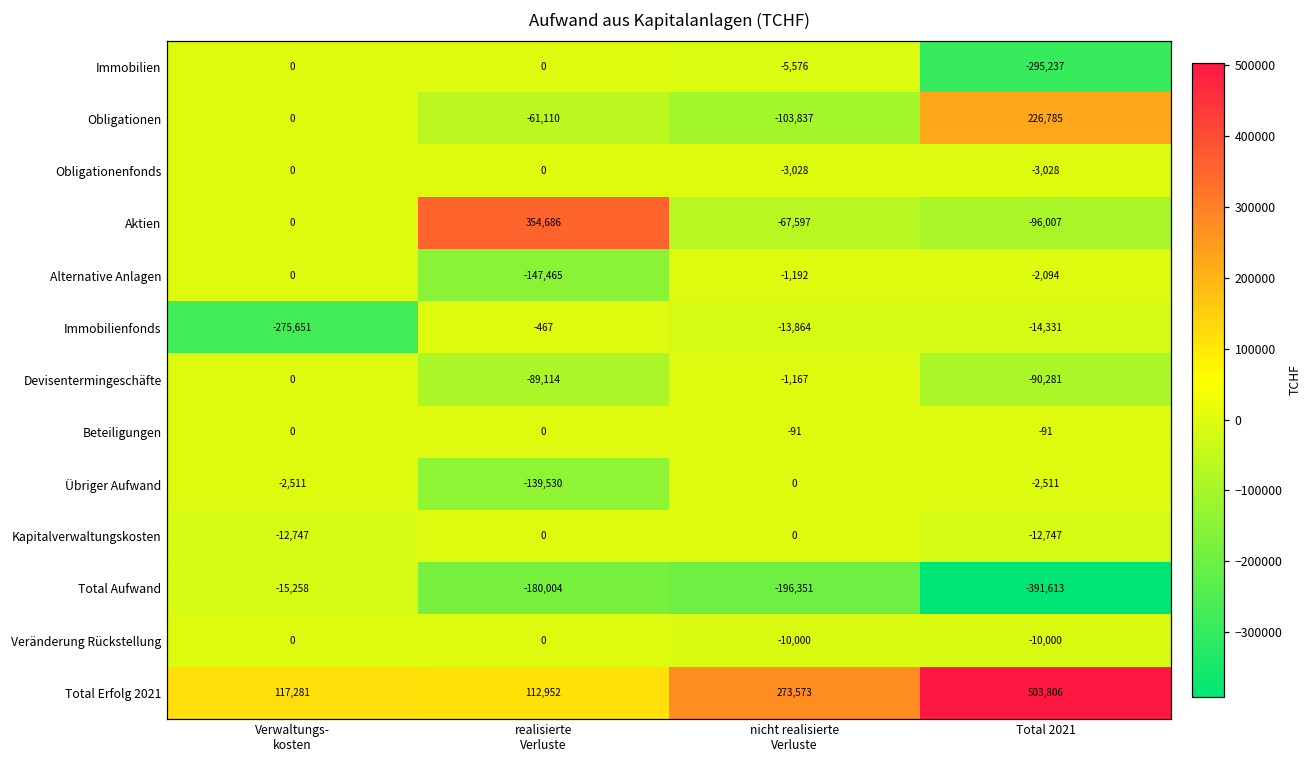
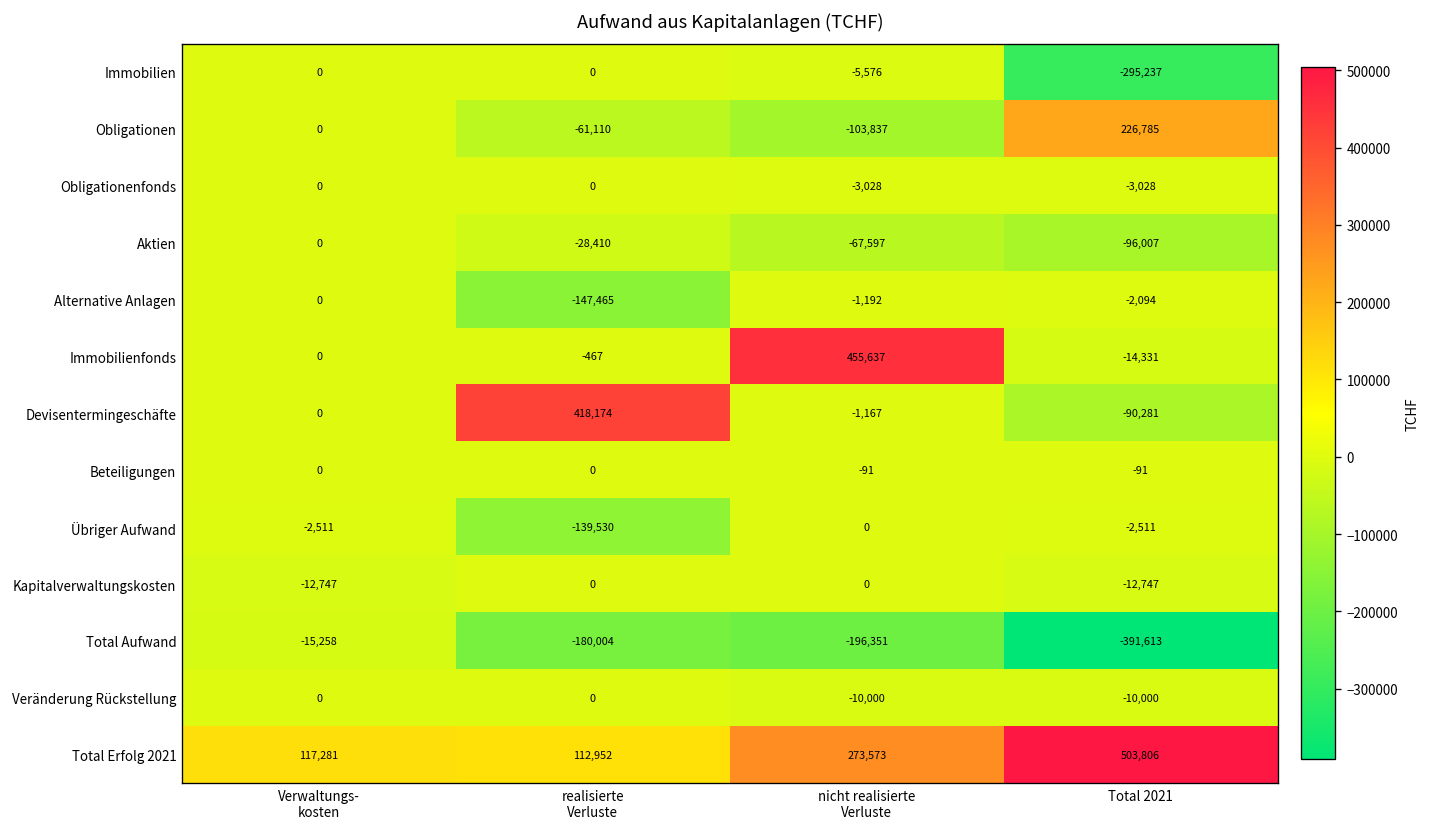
Aktien, realisierte Verluste: 354,686 -> -28,410
Immobilienfonds, Verwaltungs- kosten: -275,651 -> 0
Immobilienfonds, nicht realisierte Verluste: -13,864 -> 455,637
Devisentermingeschäfte, realisierte Verluste: -89,114 -> 418,174
